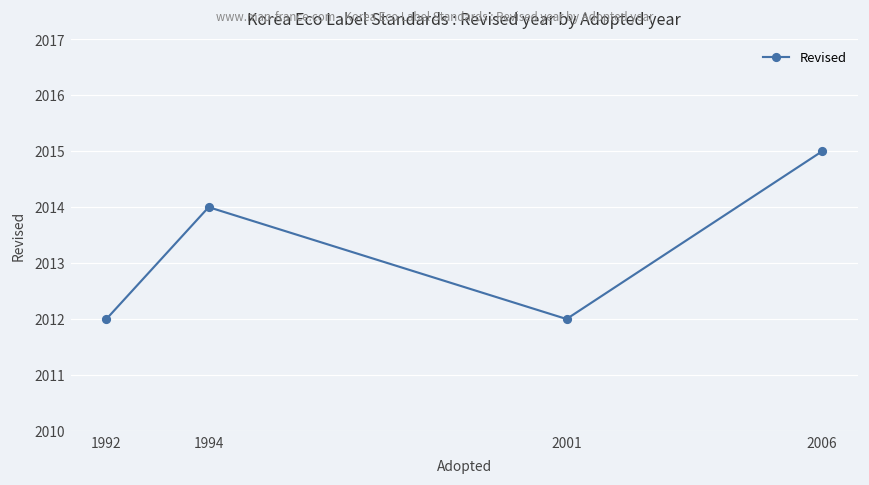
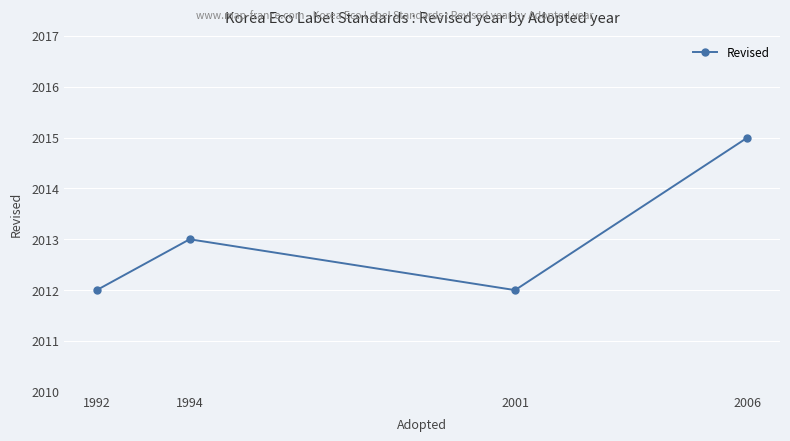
1994: 2014 -> 2013
